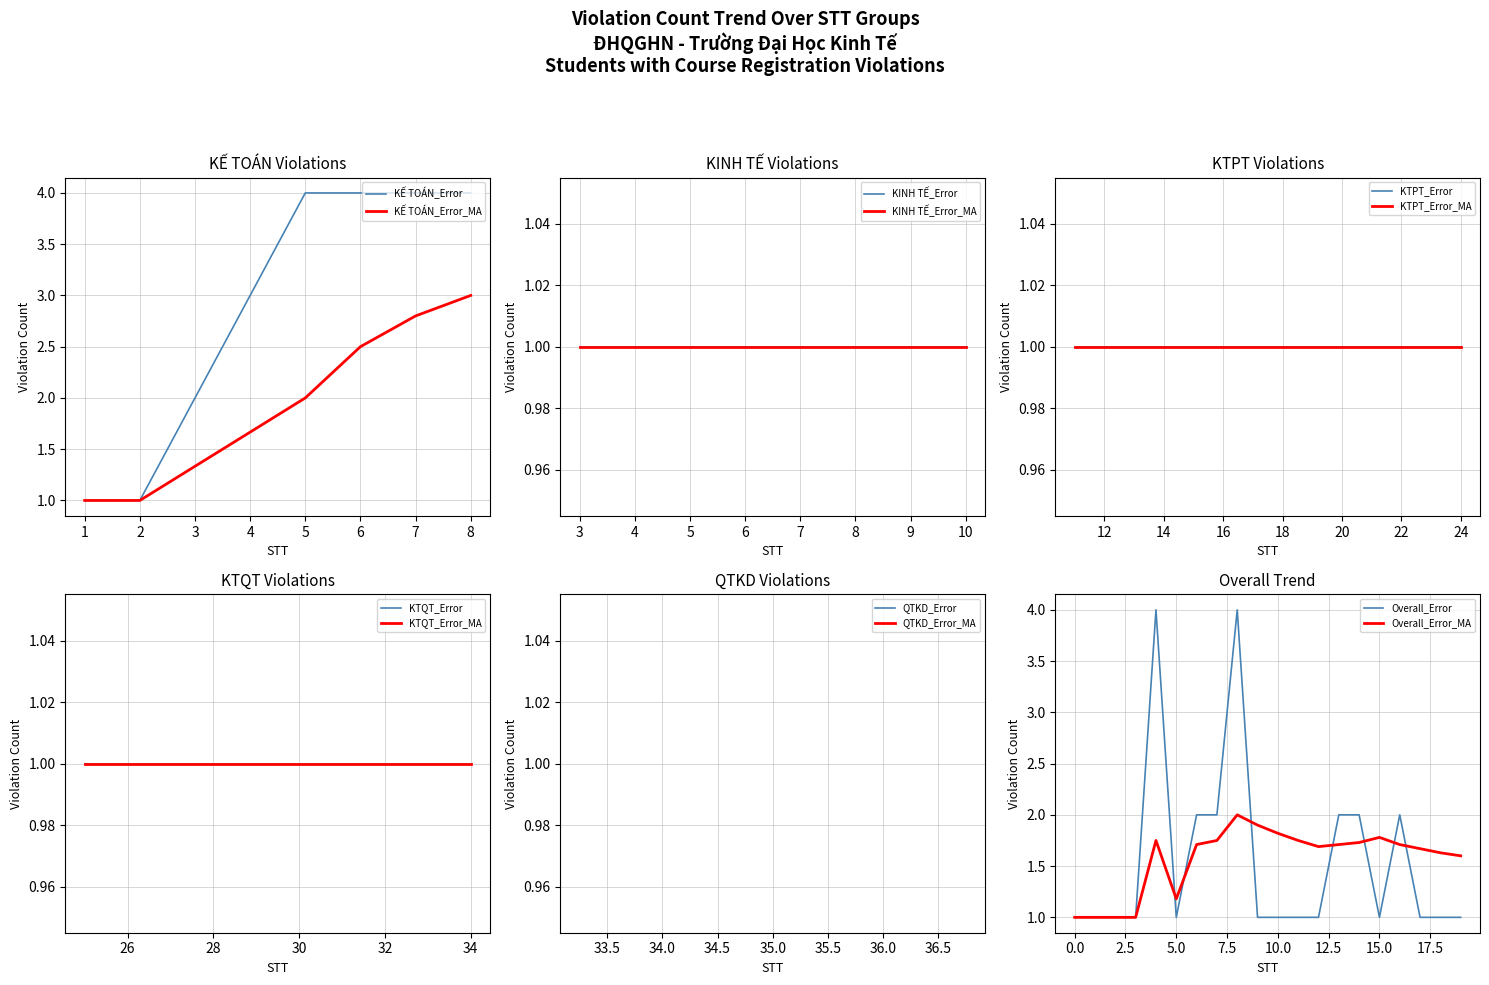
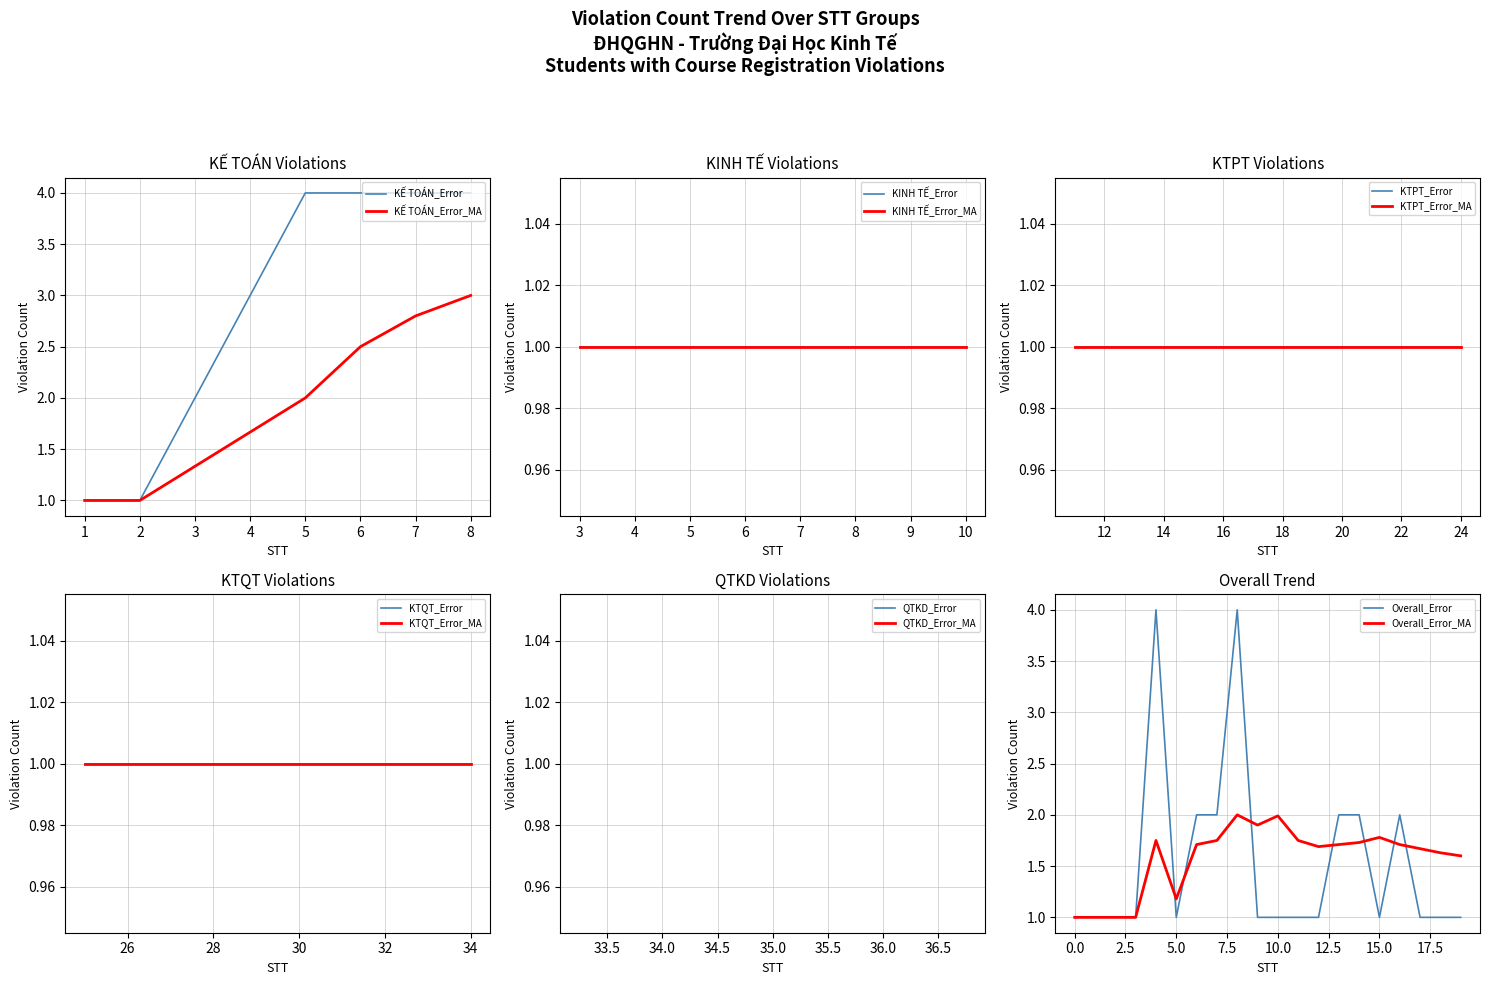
Overall Trend, Overall_Error_MA, 10.0: 1.82 -> 1.99
